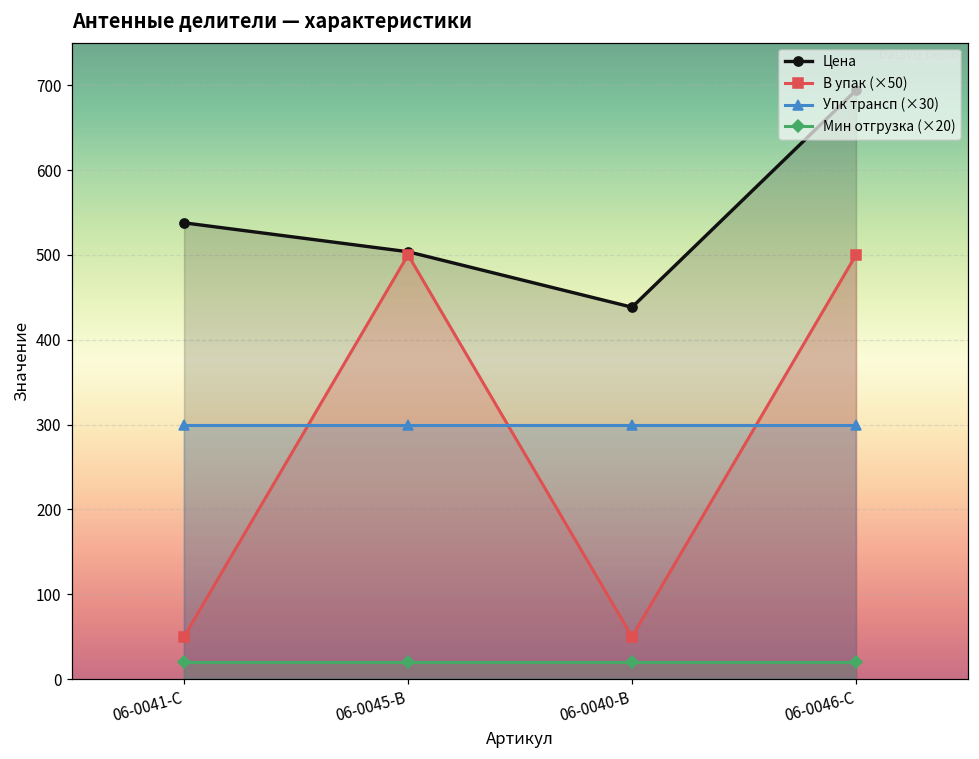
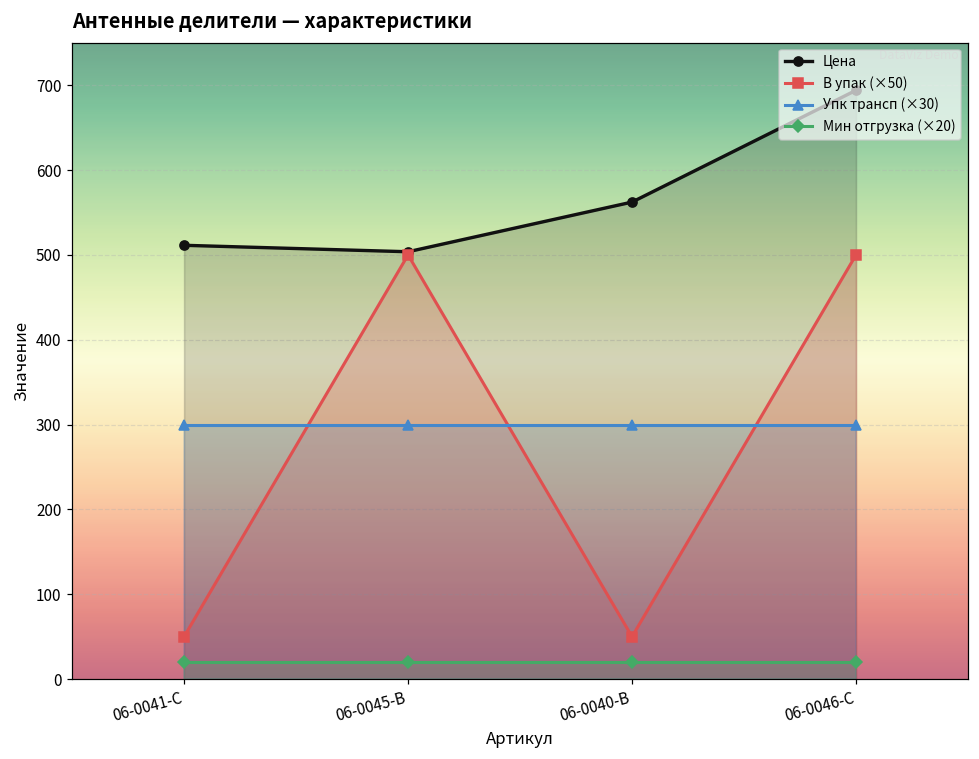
Цена, 06-0041-C: 540 -> 510
Цена, 06-0040-B: 440 -> 560
